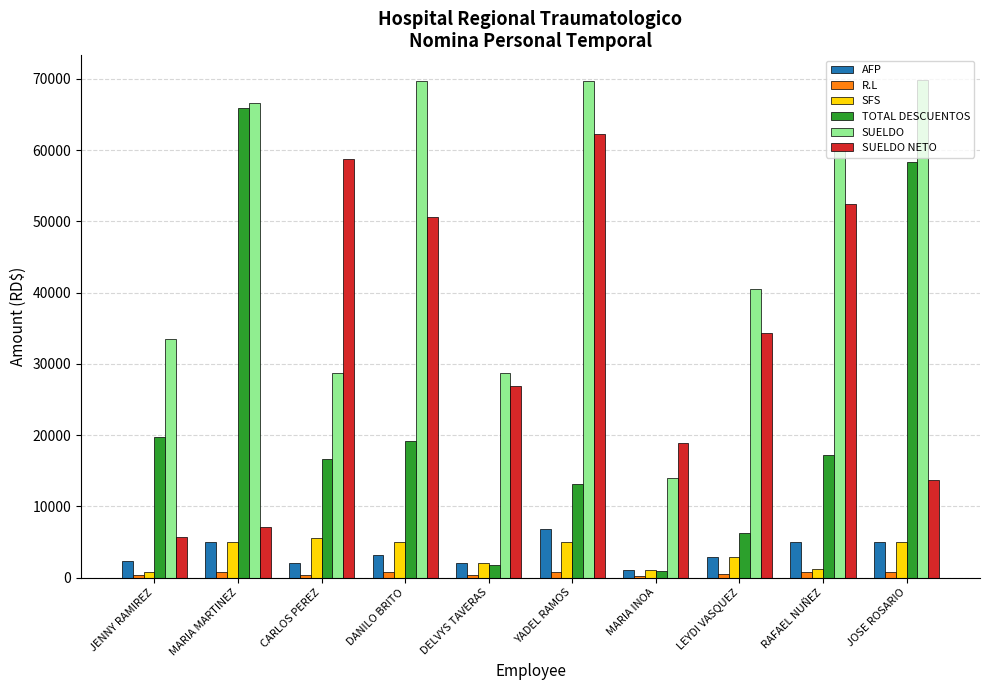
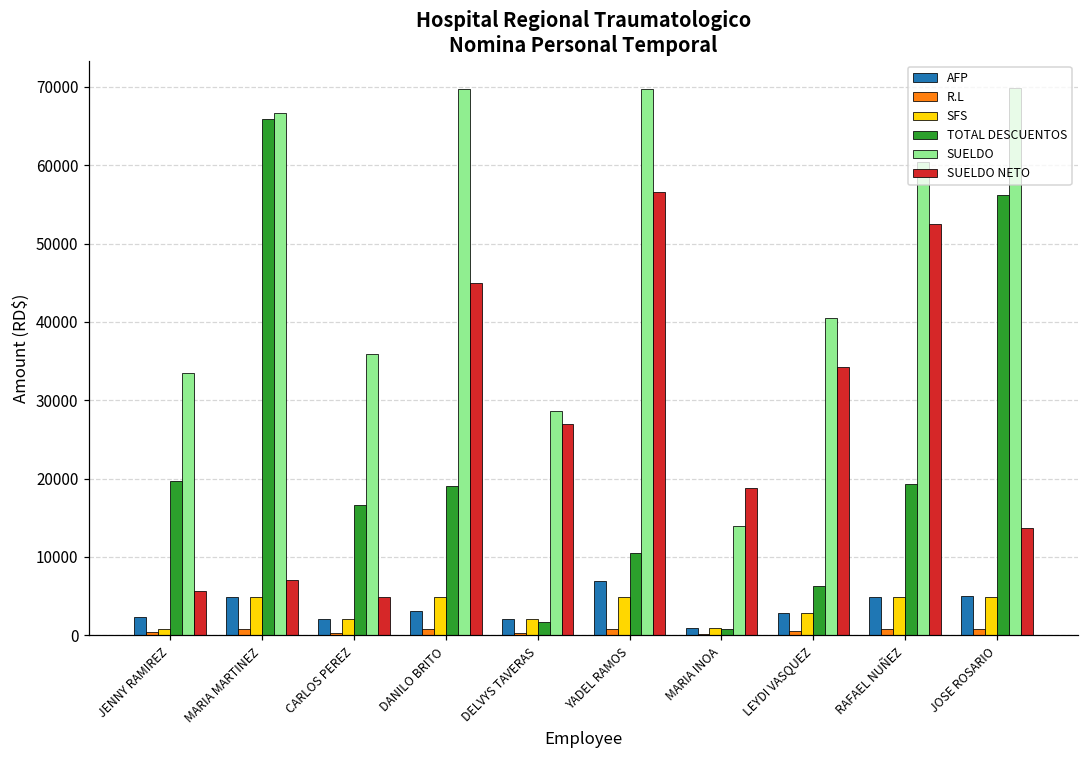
SFS, CARLOS PEREZ: 5000 -> 2000
SUELDO, CARLOS PEREZ: 29000 -> 36000
SUELDO NETO, CARLOS PEREZ: 59000 -> 5000
SUELDO NETO, DANILO BRITO: 51000 -> 45000
TOTAL DESCUENTOS, YADEL RAMOS: 13000 -> 11000
SUELDO NETO, YADEL RAMOS: 62000 -> 57000
SFS, RAFAEL NUÑEZ: 1000 -> 5000
TOTAL DESCUENTOS, RAFAEL NUÑEZ: 17000 -> 19000
TOTAL DESCUENTOS, JOSE ROSARIO: 58000 -> 56000
